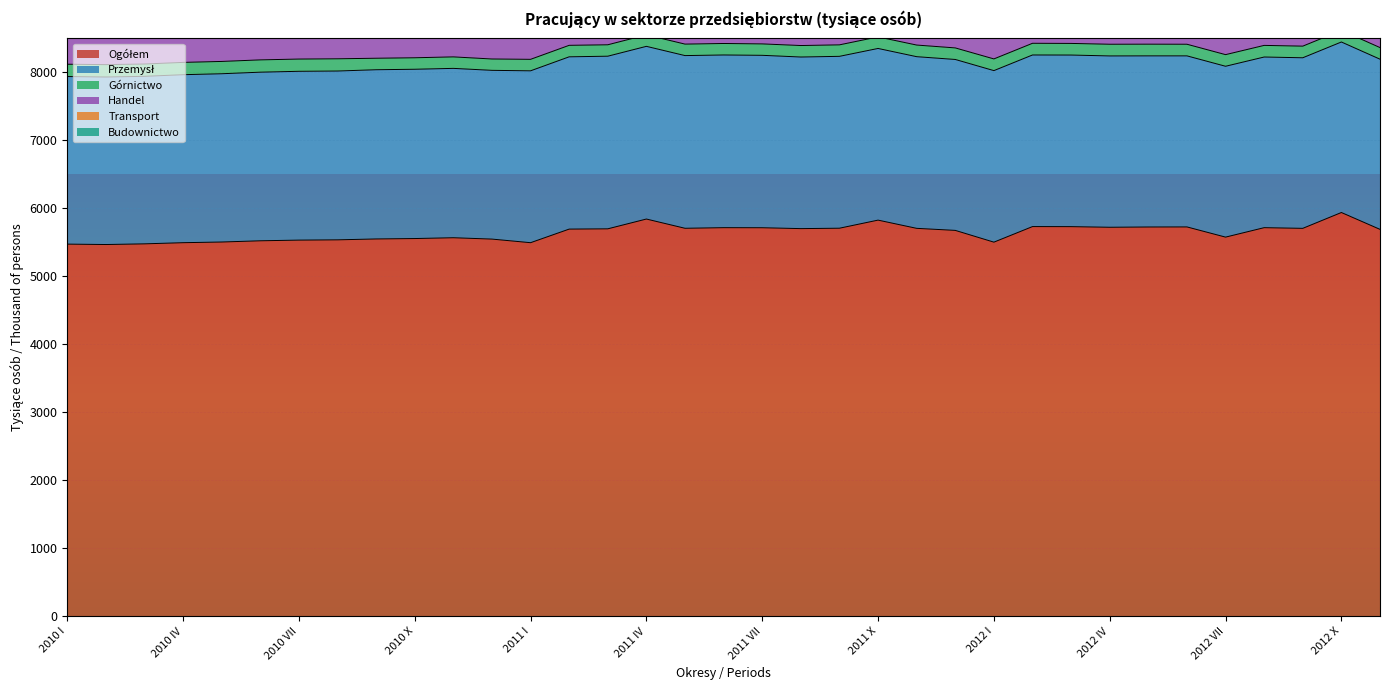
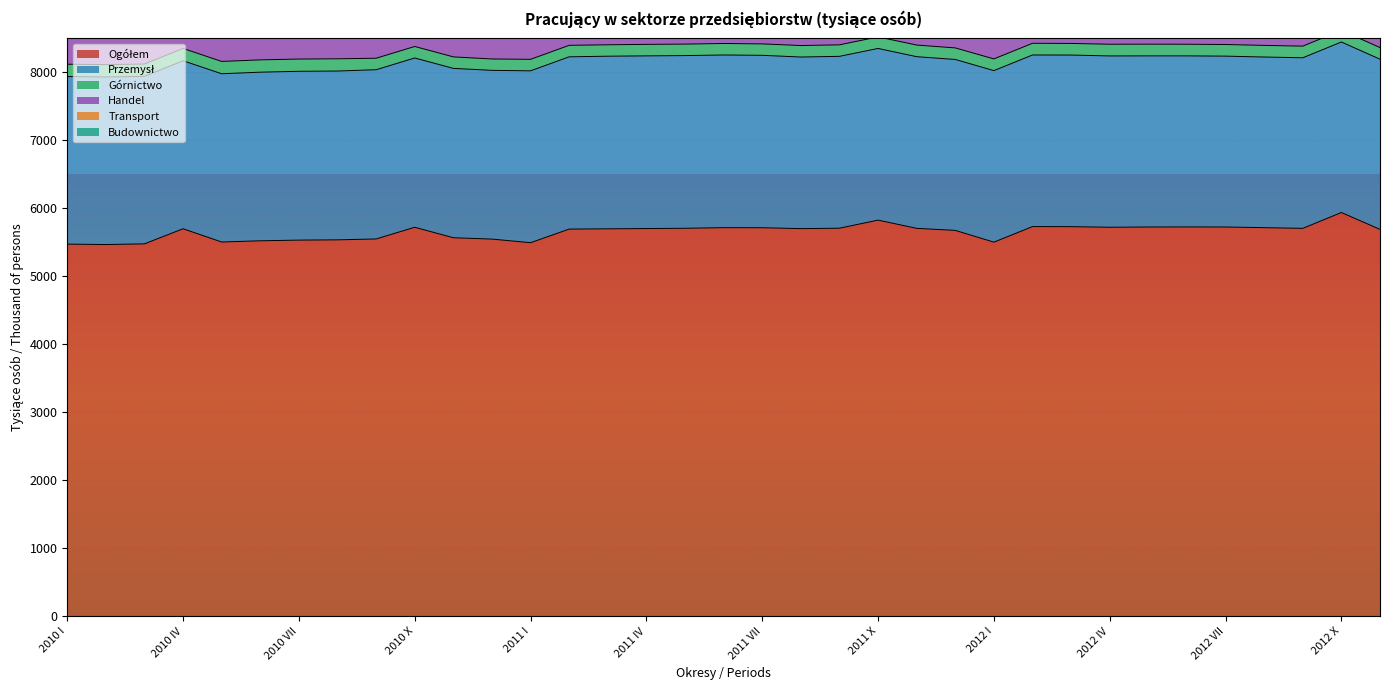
Ogółem, 2010 IV: 5500 -> 5700
Ogółem, 2010 X: 5600 -> 5700
Ogółem, 2011 IV: 5800 -> 5700
Ogółem, 2012 VII: 5600 -> 5700
